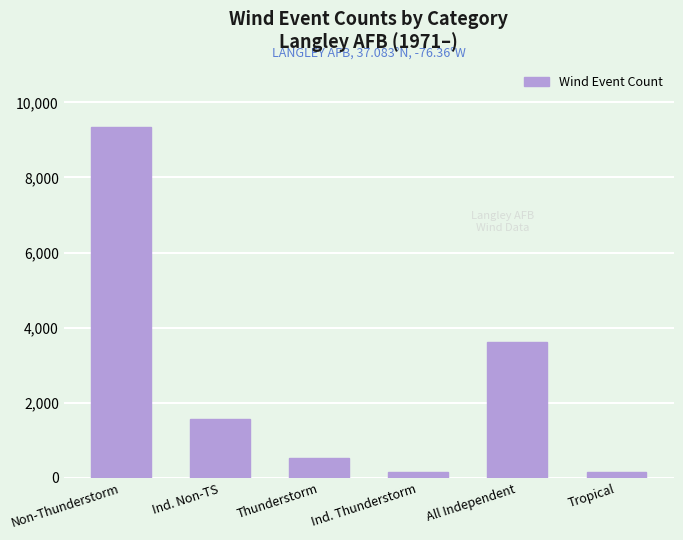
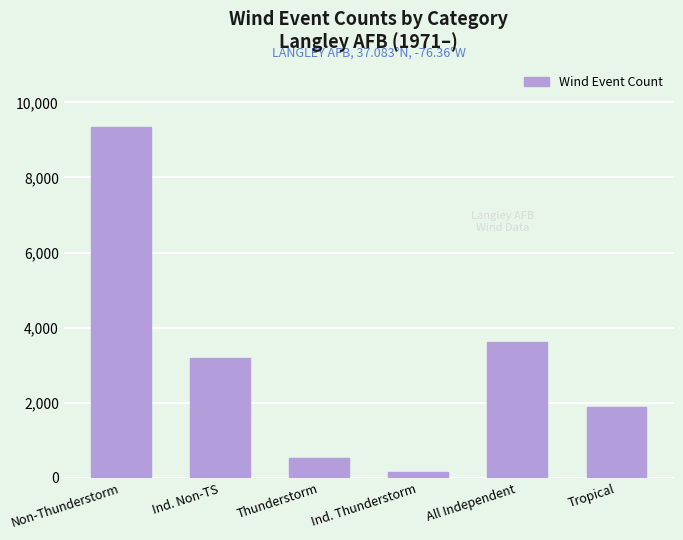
Ind. Non-TS: 1,600 -> 3,200
Tropical: 200 -> 1,900
